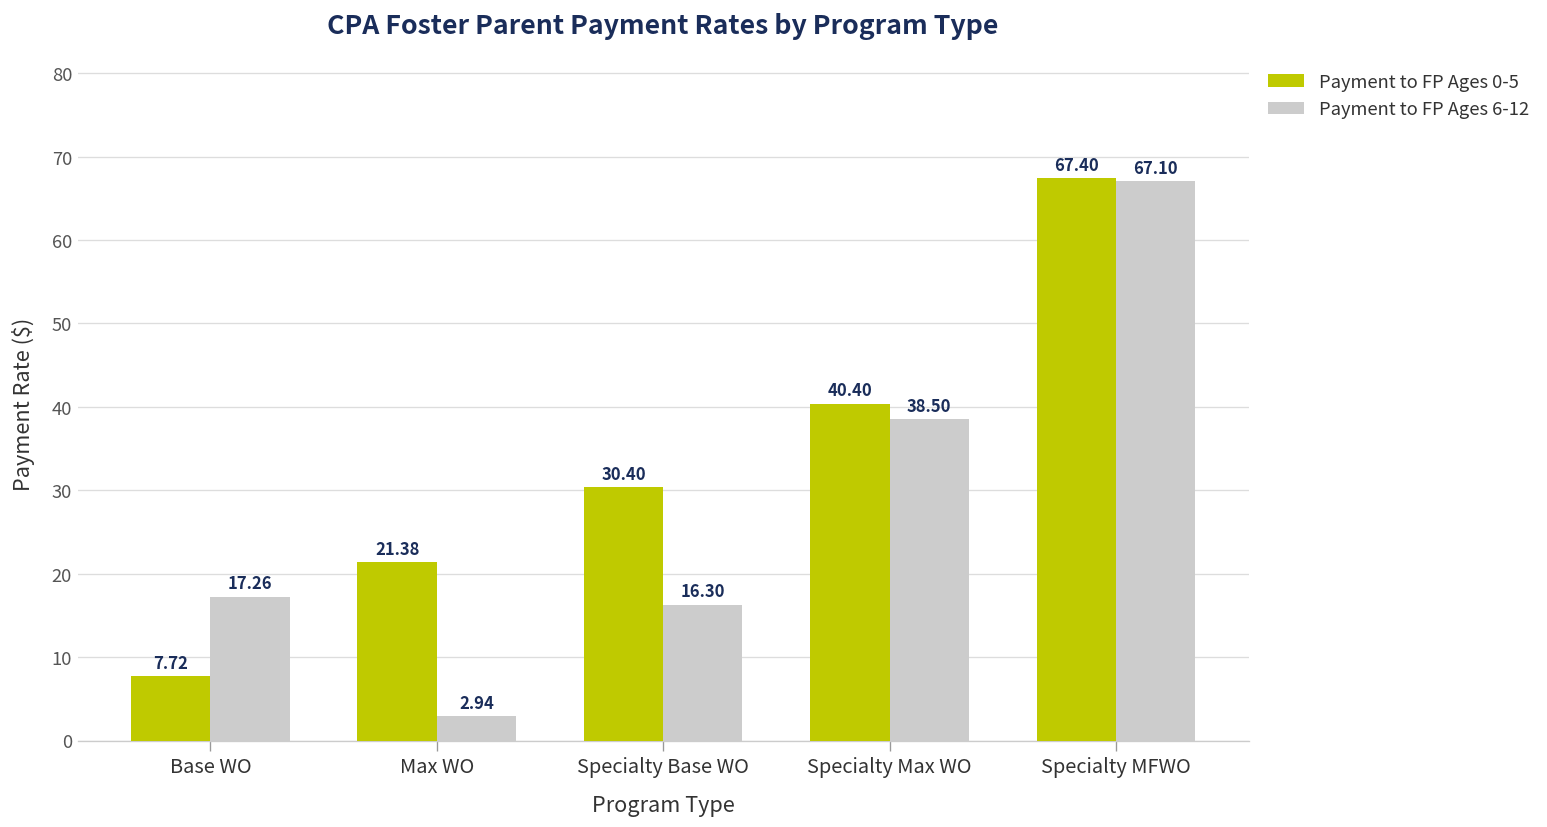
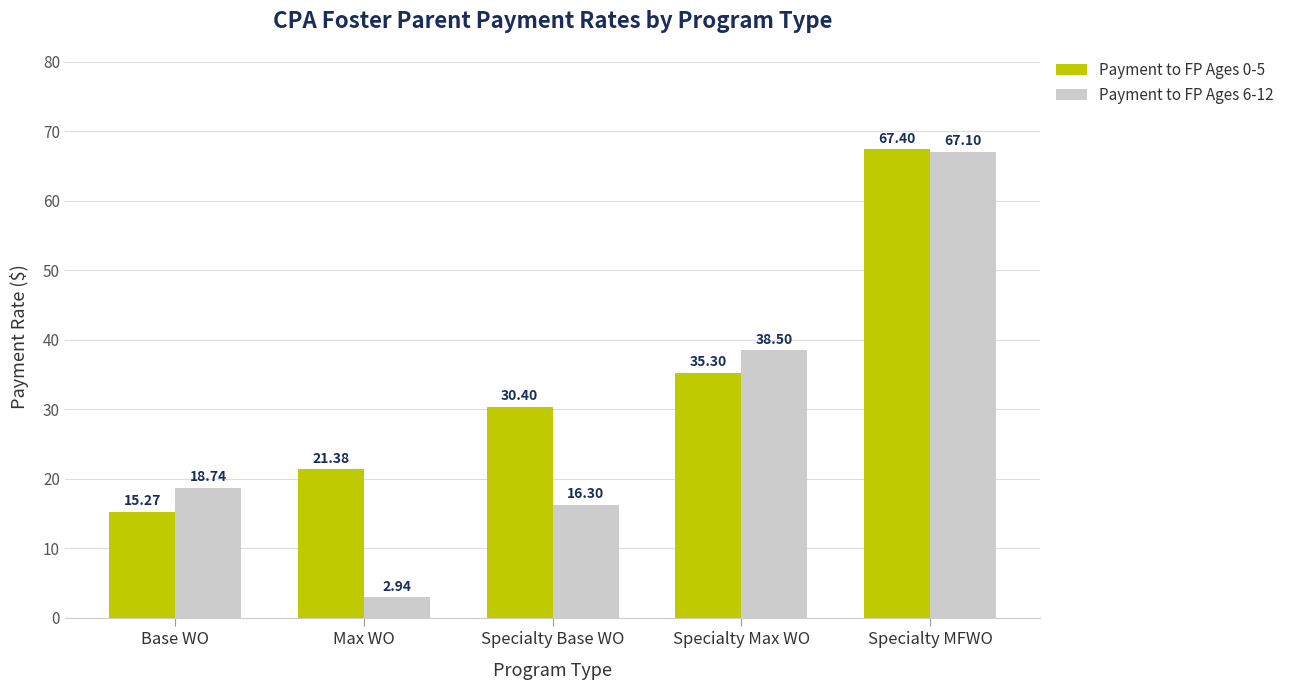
Payment to FP Ages 0-5, Base WO: 7.72 -> 15.27
Payment to FP Ages 6-12, Base WO: 17.26 -> 18.74
Payment to FP Ages 0-5, Specialty Max WO: 40.40 -> 35.30
